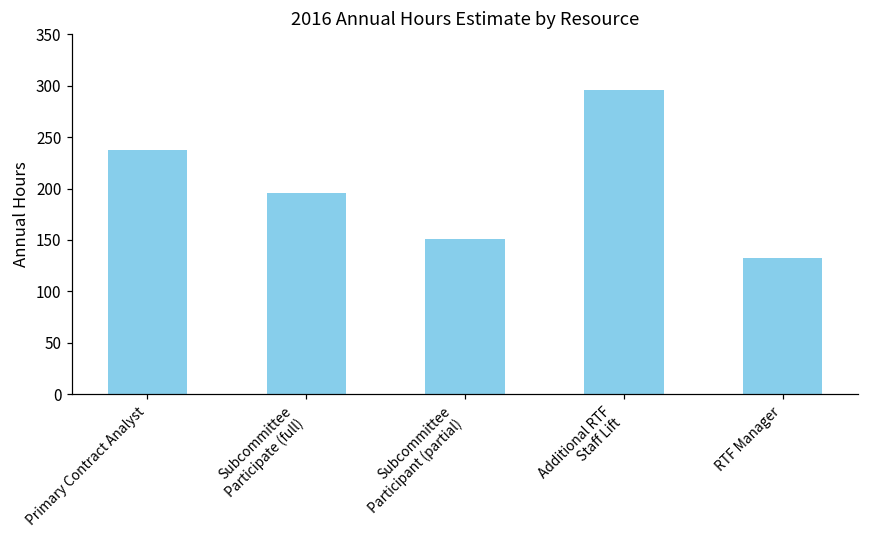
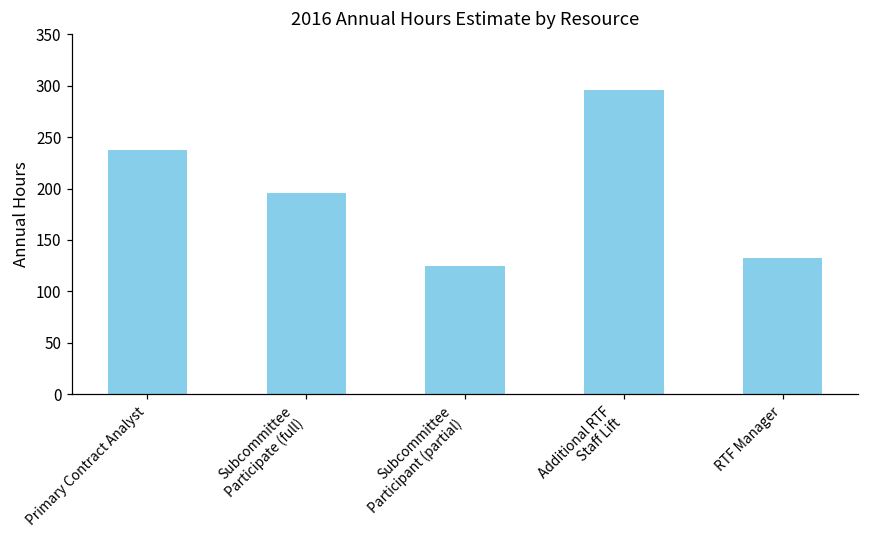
Subcommittee Participant (partial): 150 -> 130
